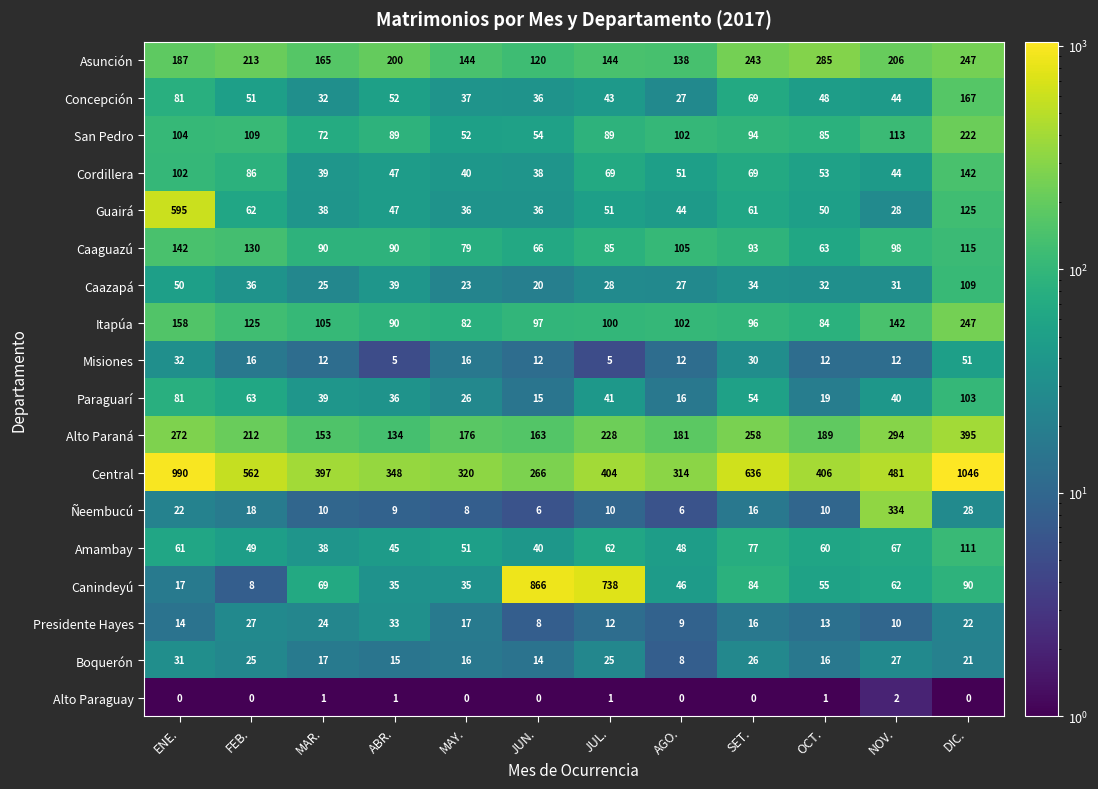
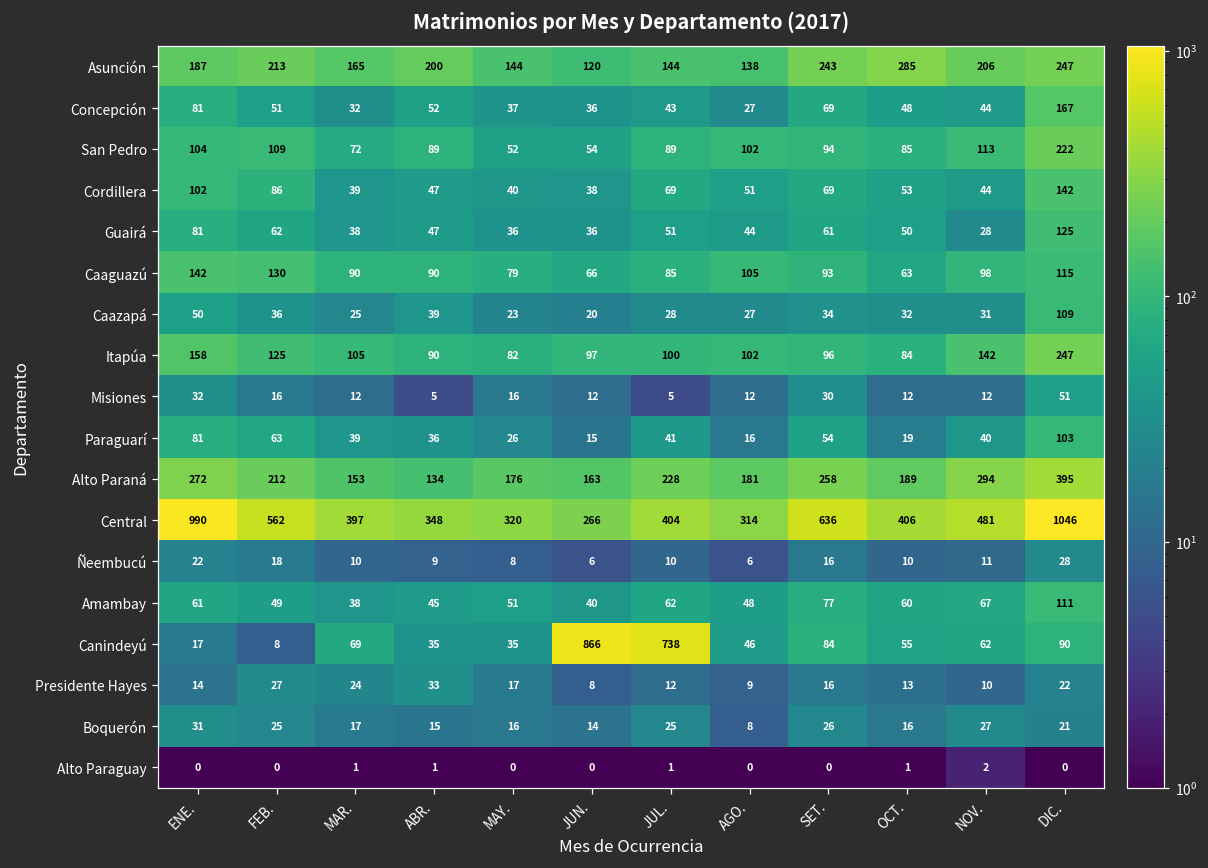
Guairá, ENE.: 595 -> 81
Ñeembucú, NOV.: 334 -> 11
